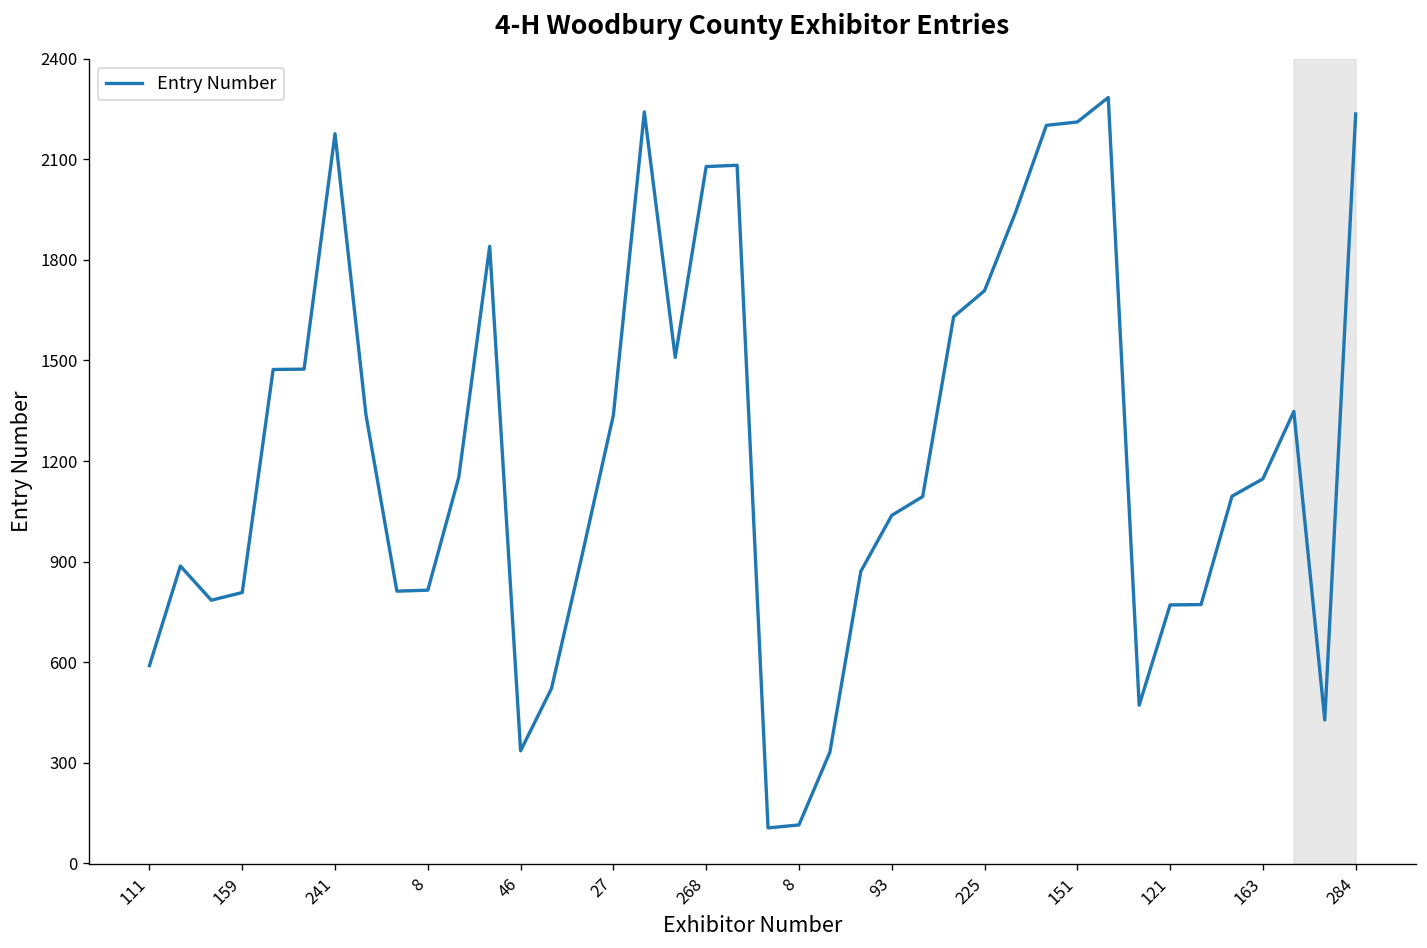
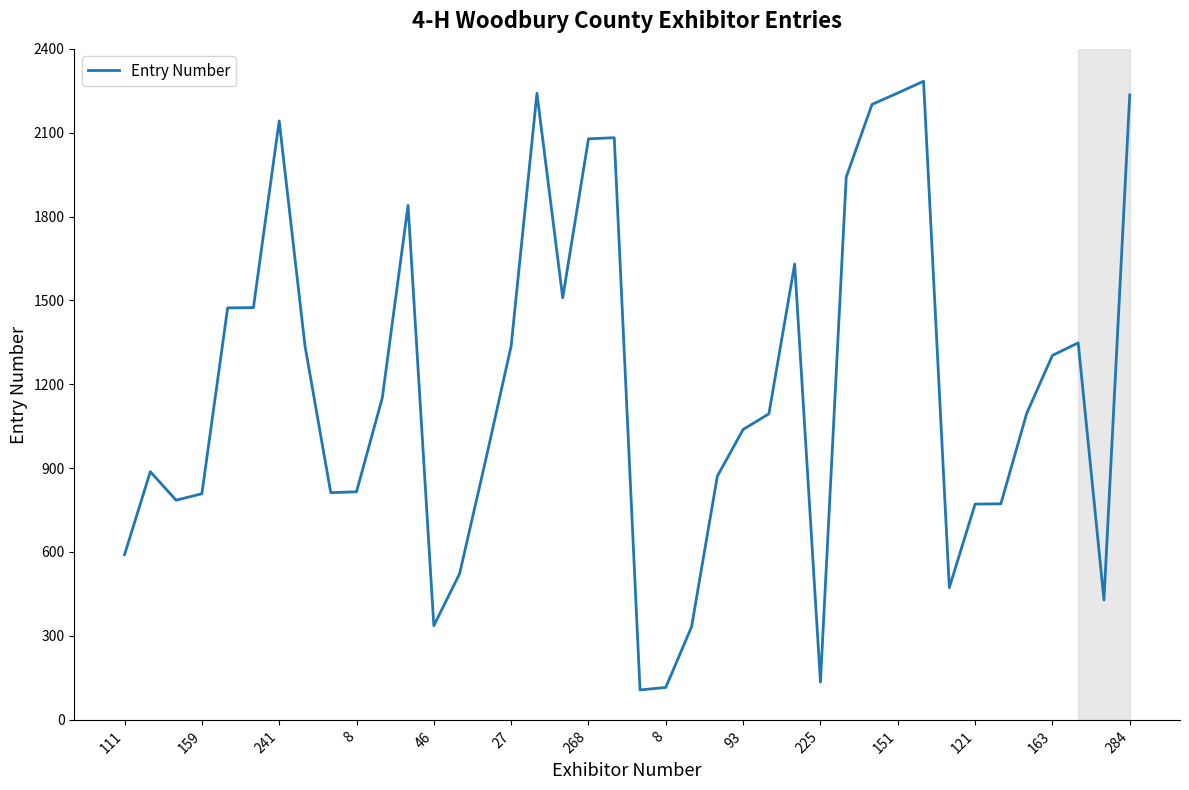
241: 2180 -> 2140
225: 1710 -> 130
151: 2210 -> 2240
163: 1150 -> 1300
